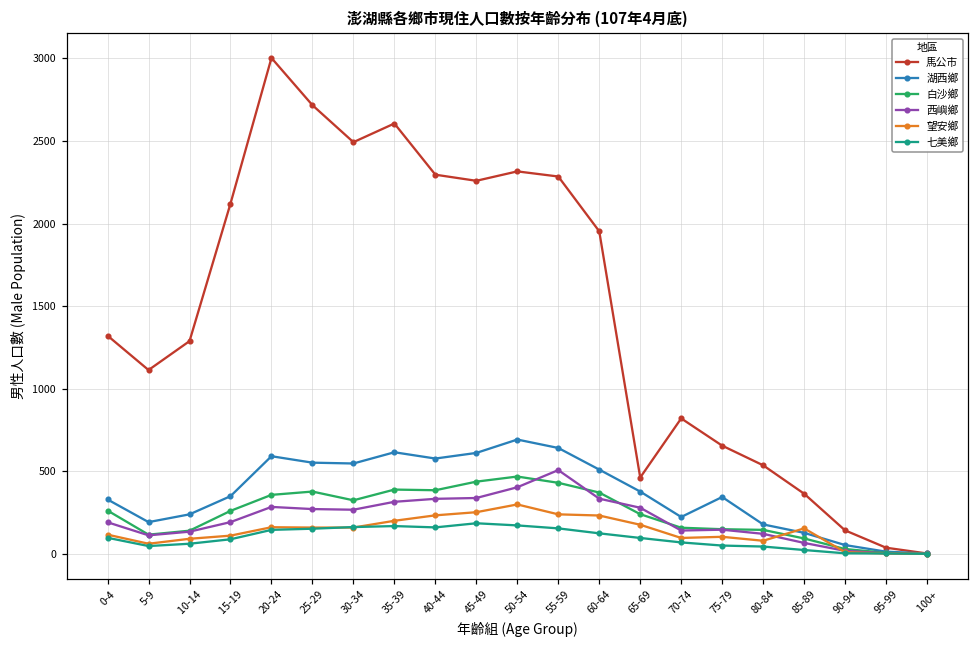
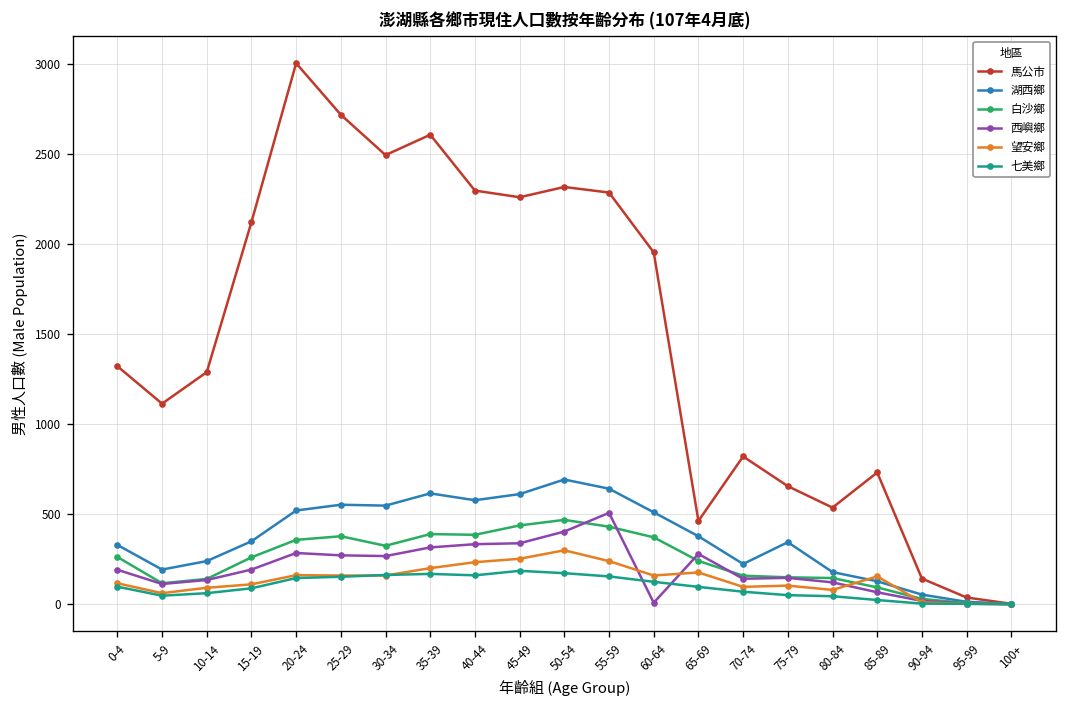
湖西鄉, 20-24: 590 -> 520
西嶼鄉, 60-64: 330 -> 10
望安鄉, 60-64: 230 -> 160
馬公市, 85-89: 360 -> 730
